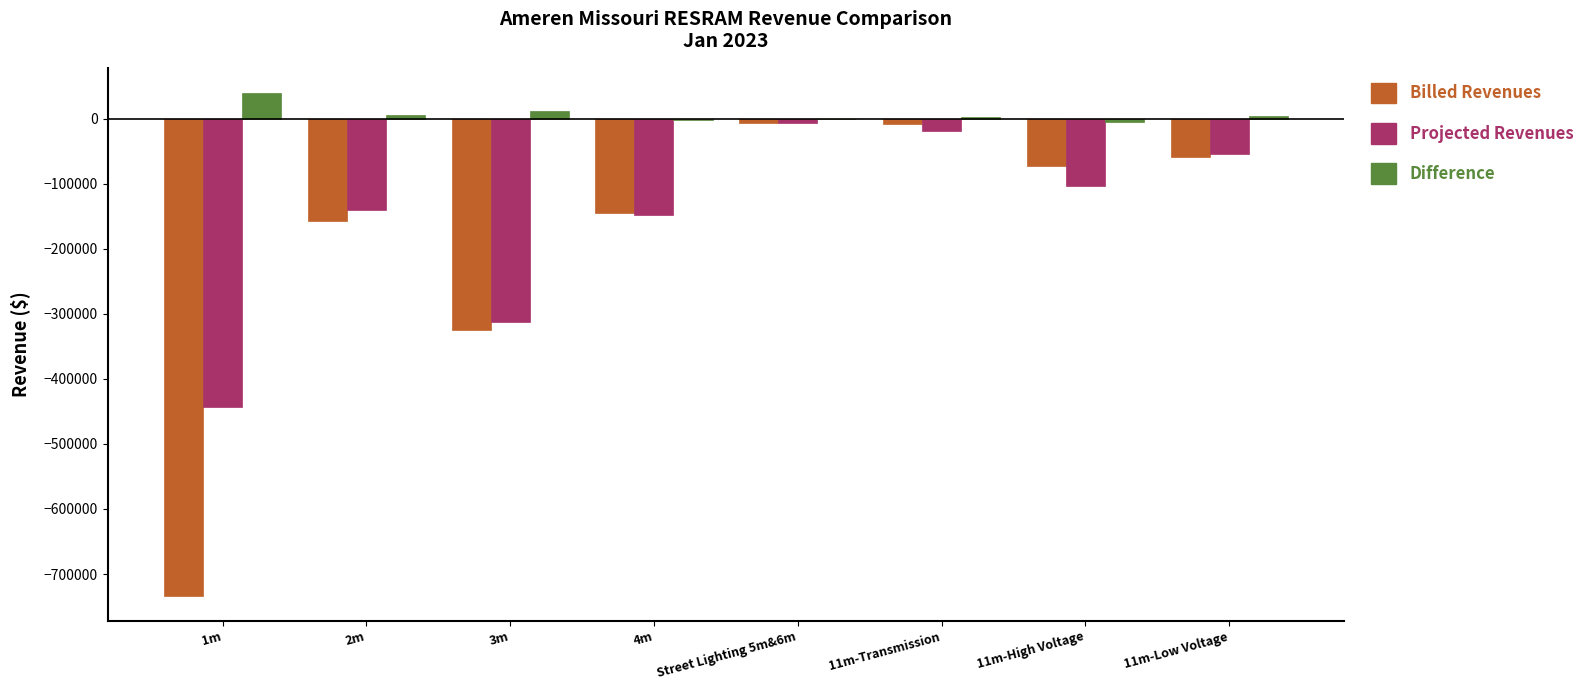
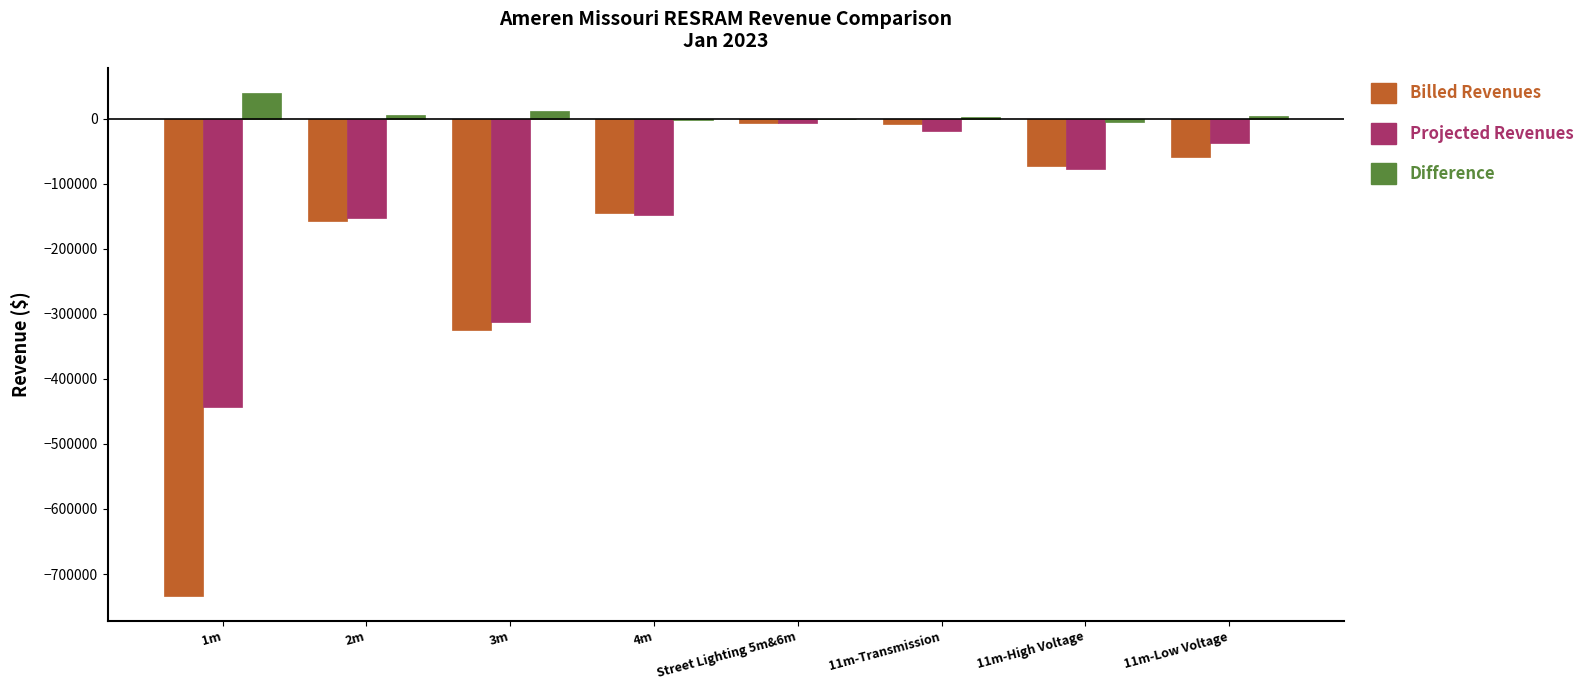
2m: -140000 -> -150000
11m-High Voltage: -100000 -> -80000
11m-Low Voltage: -60000 -> -40000
